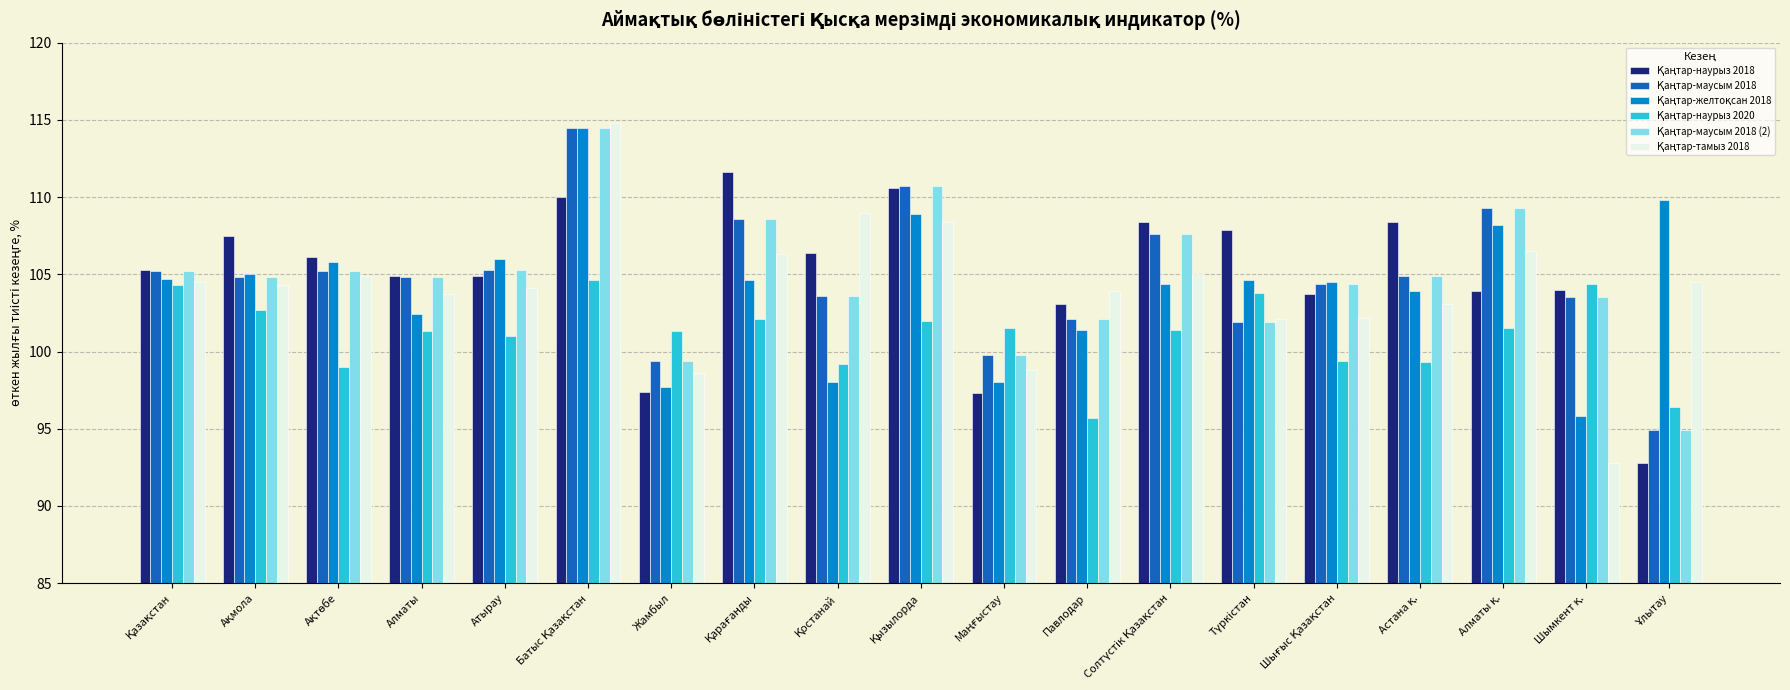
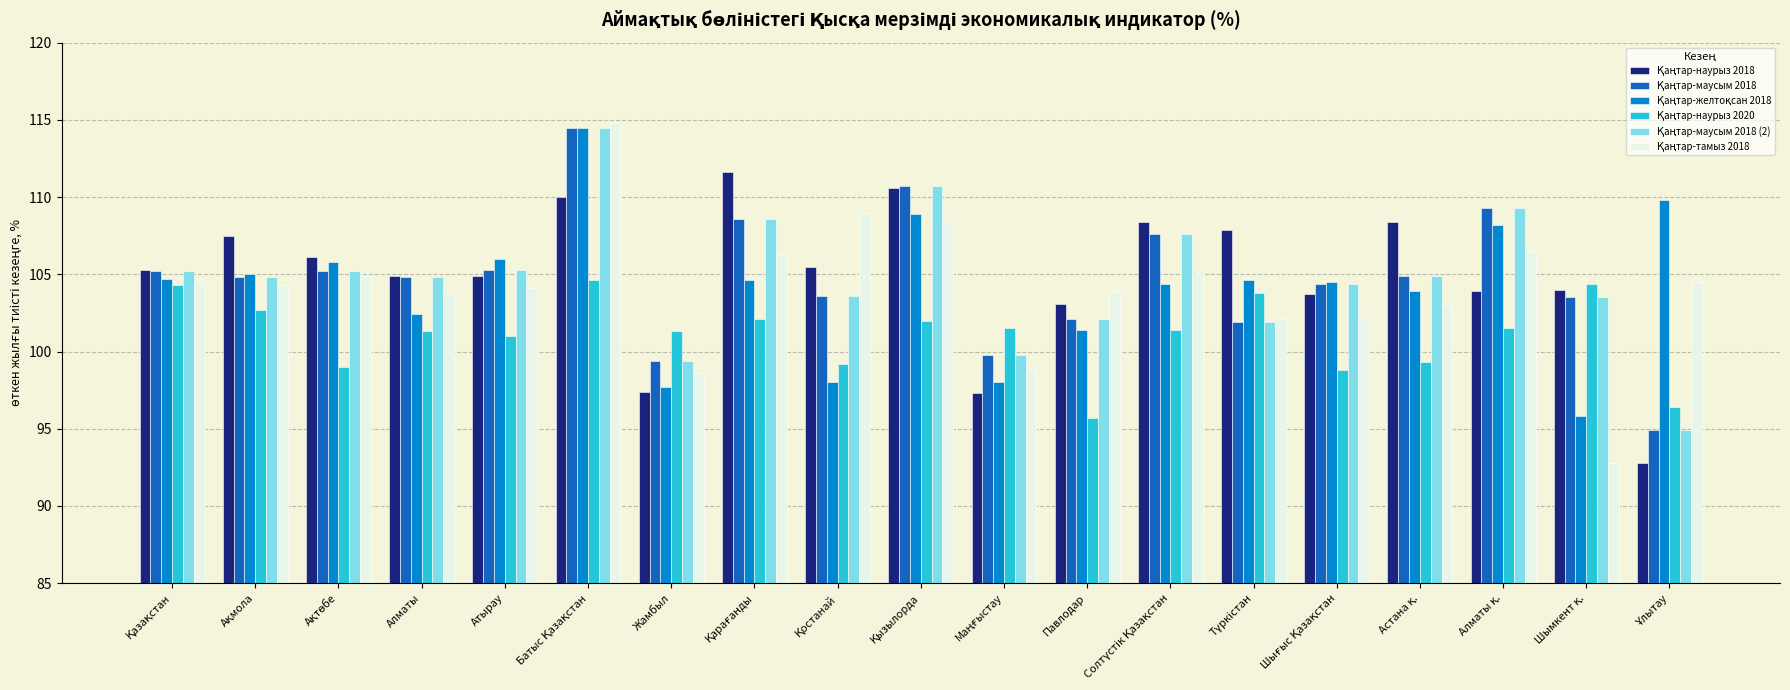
Қаңтар-наурыз 2018, Қостанай: 106.4 -> 105.5
Қаңтар-наурыз 2020, Шығыс Қазақстан: 99.4 -> 98.8
